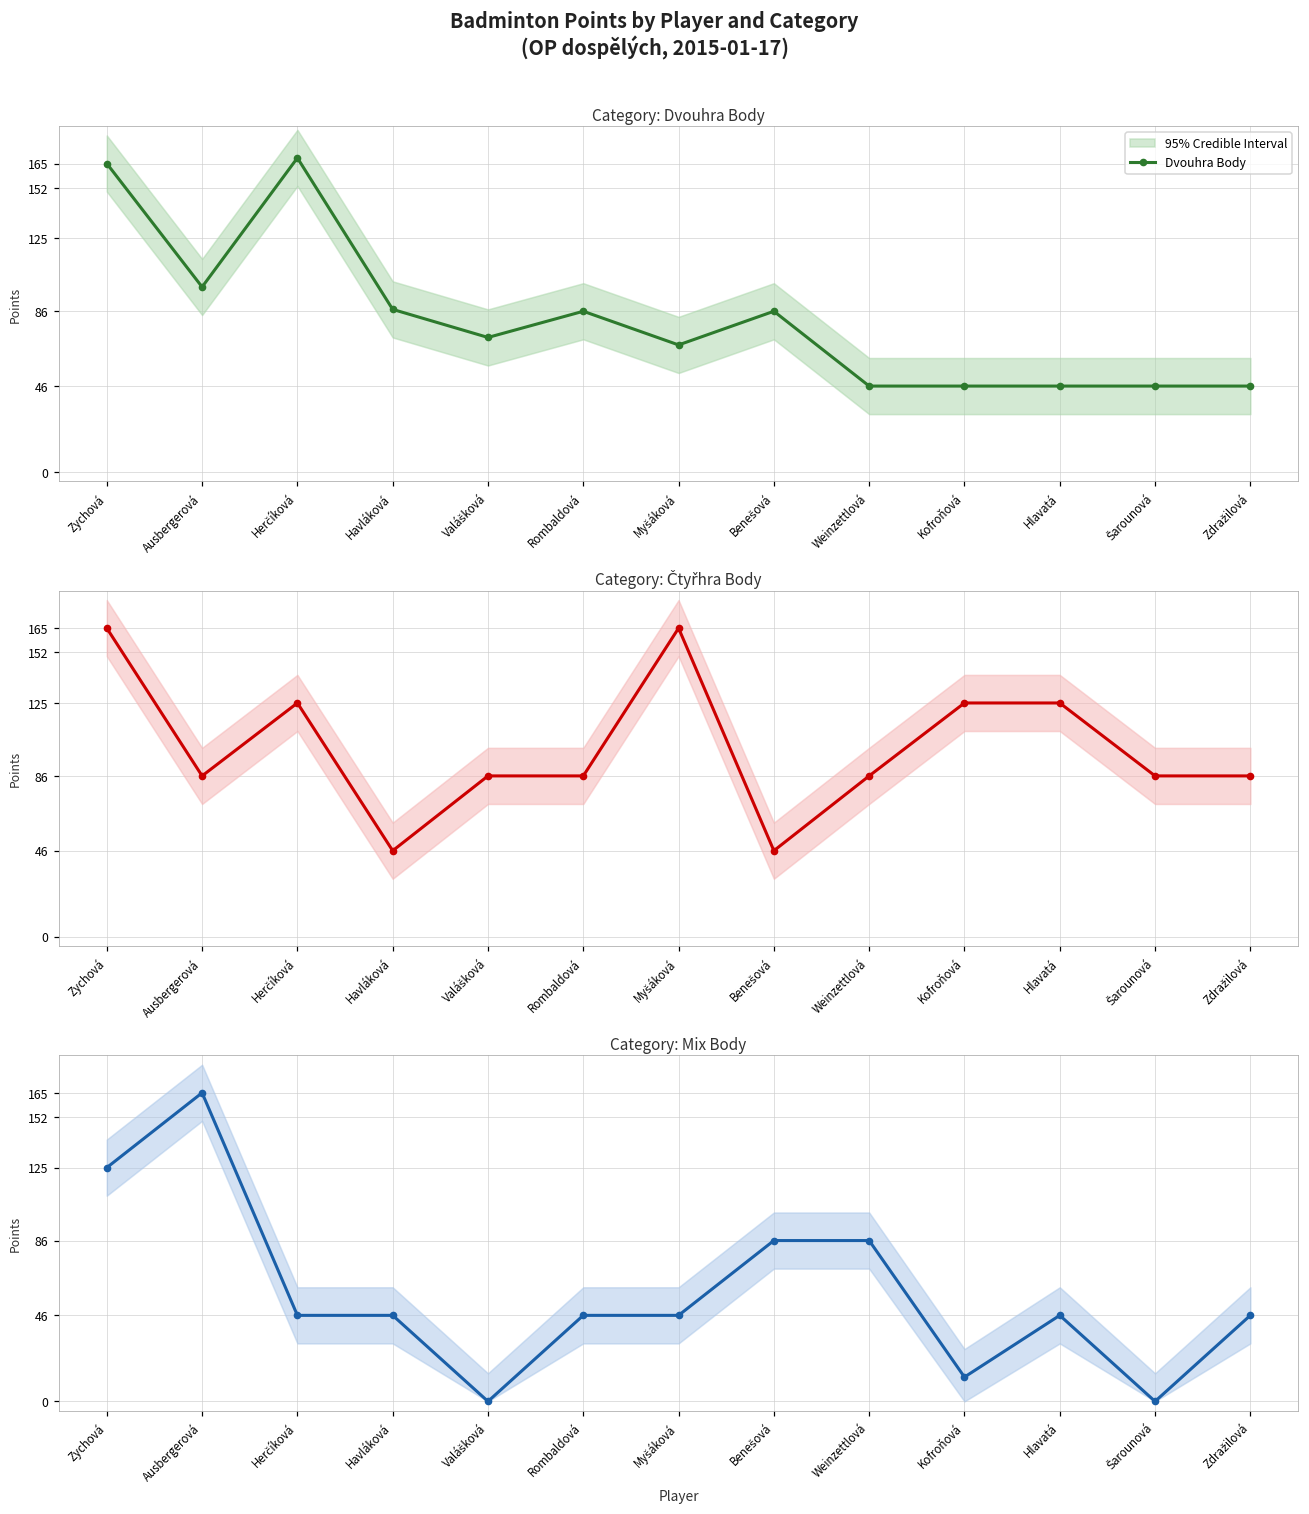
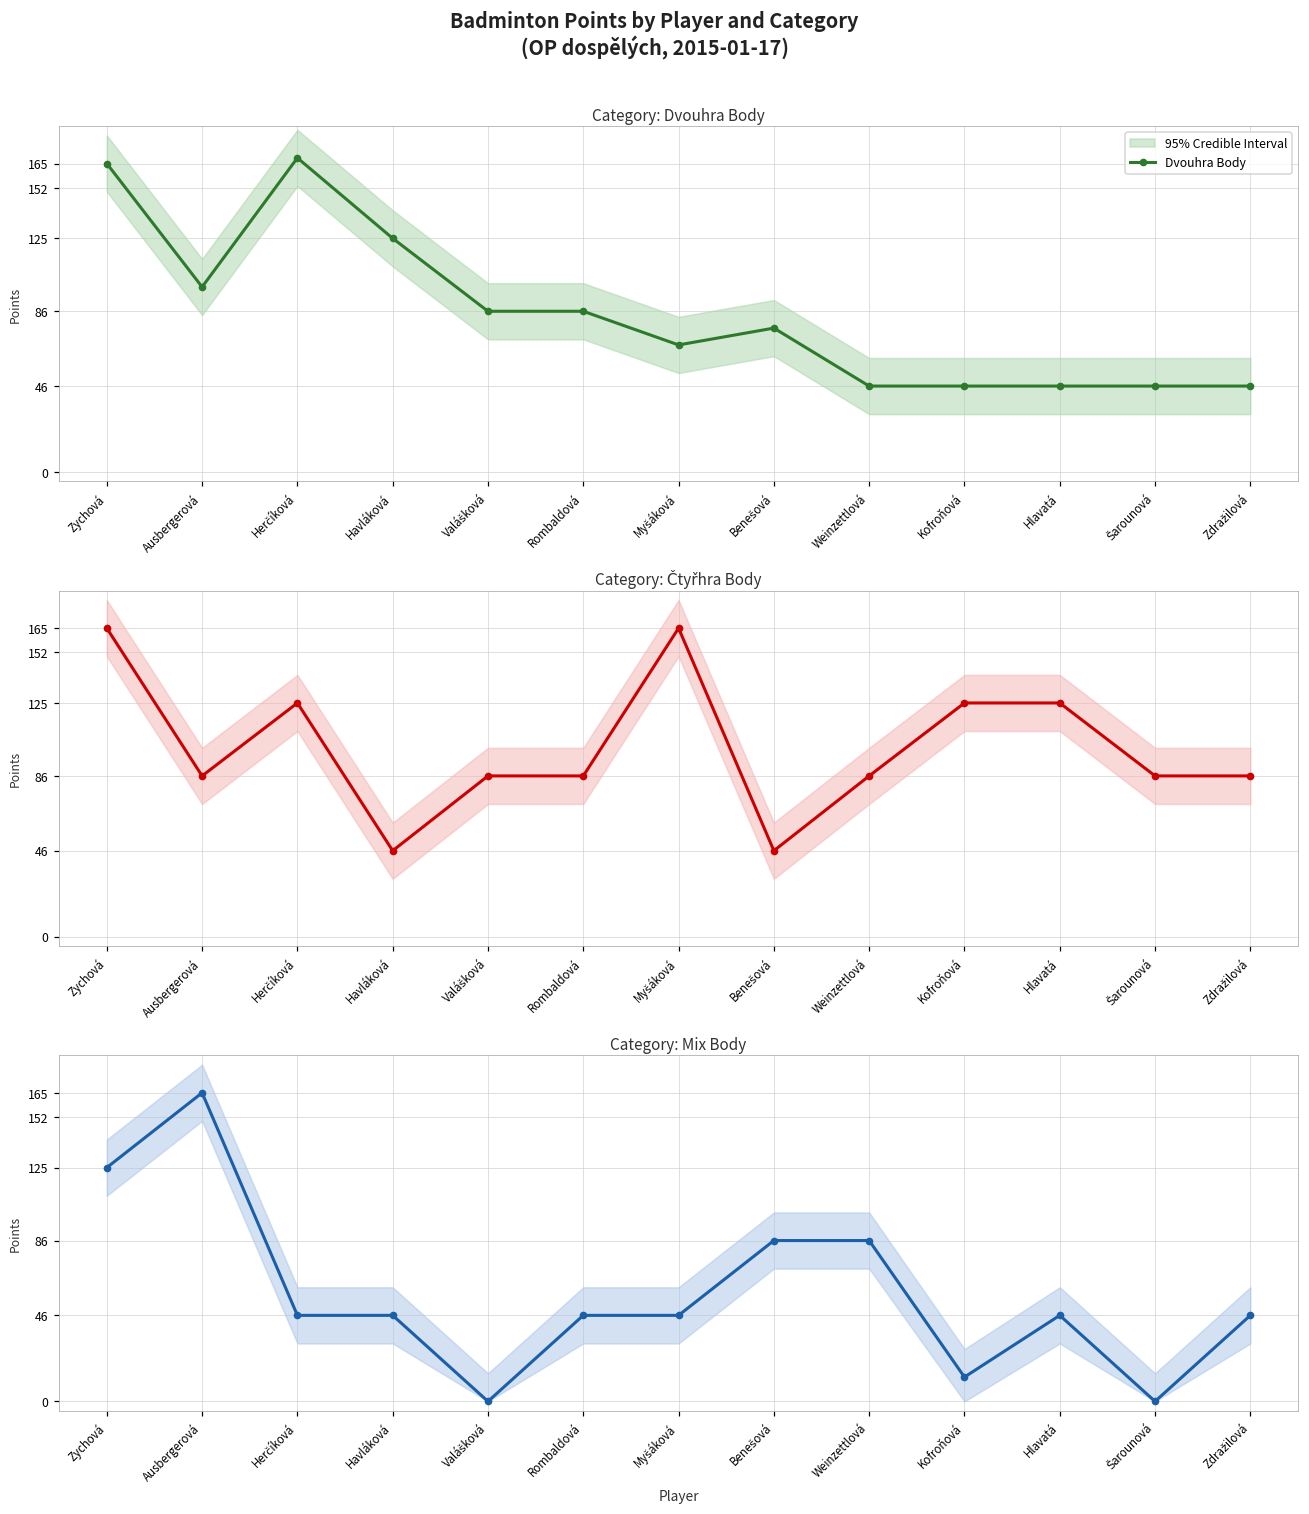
Category: Dvouhra Body, Dvouhra Body, Havláková: 87 -> 125
Category: Dvouhra Body, Dvouhra Body, Valášková: 72 -> 86
Category: Dvouhra Body, Dvouhra Body, Benešová: 86 -> 77
